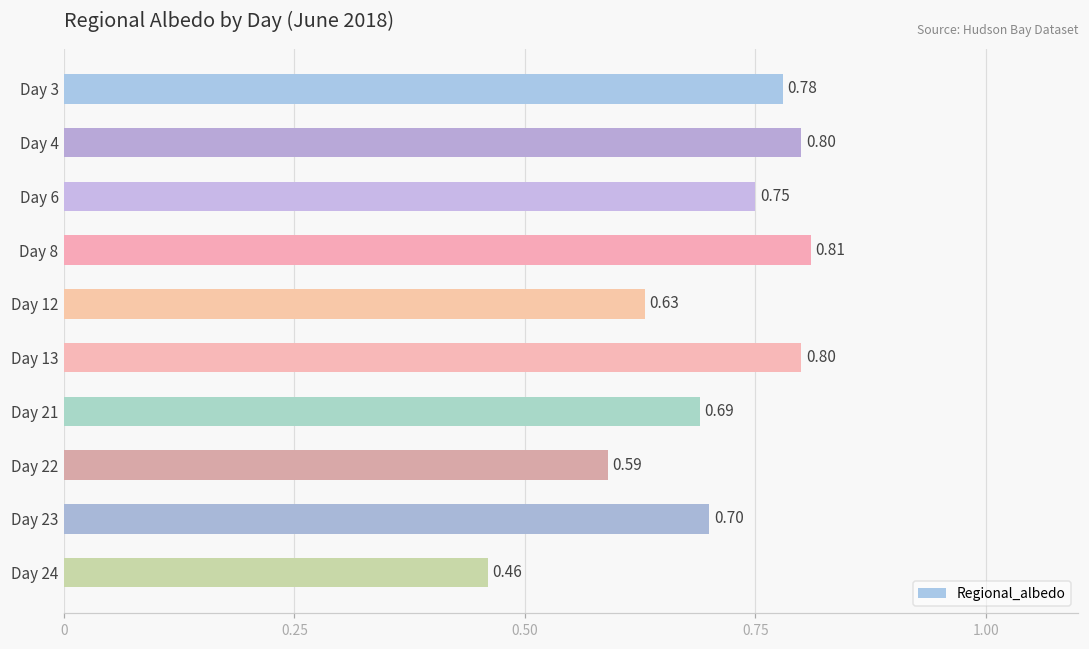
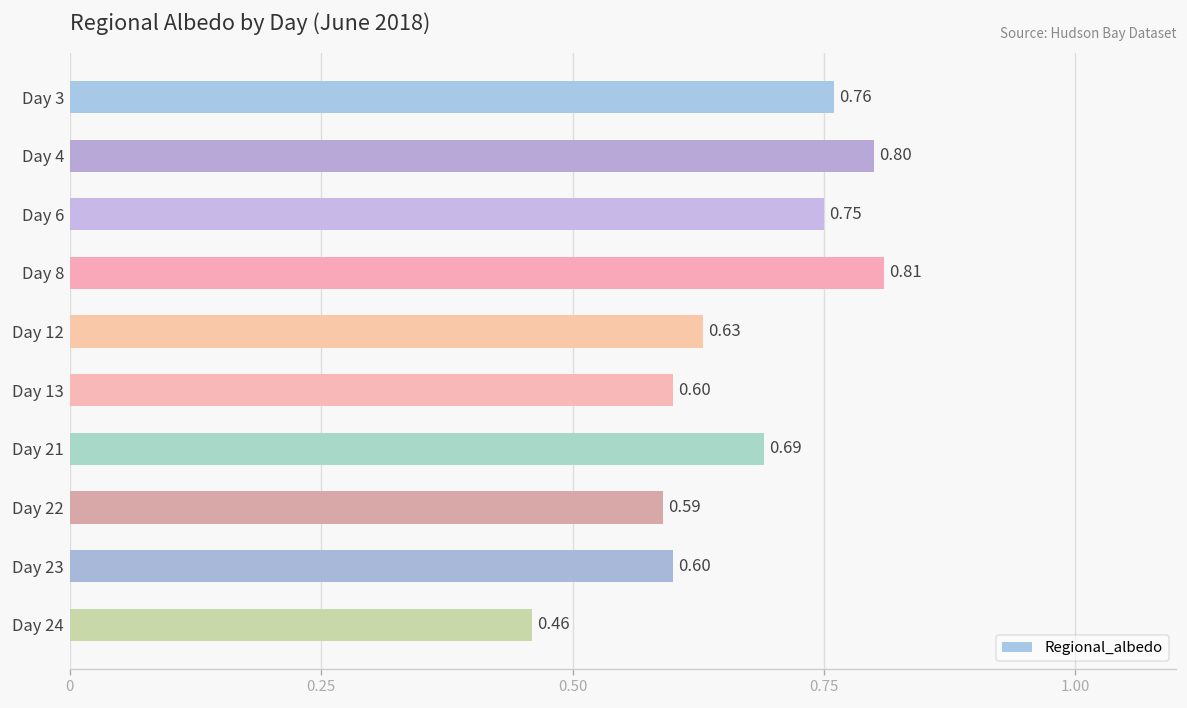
Day 3: 0.78 -> 0.76
Day 13: 0.80 -> 0.60
Day 23: 0.70 -> 0.60
